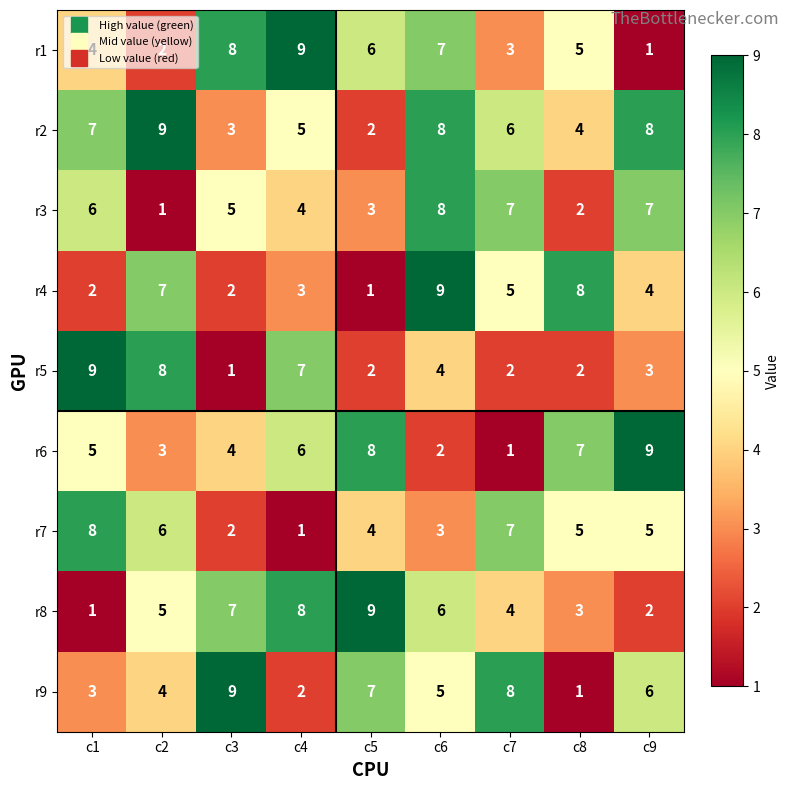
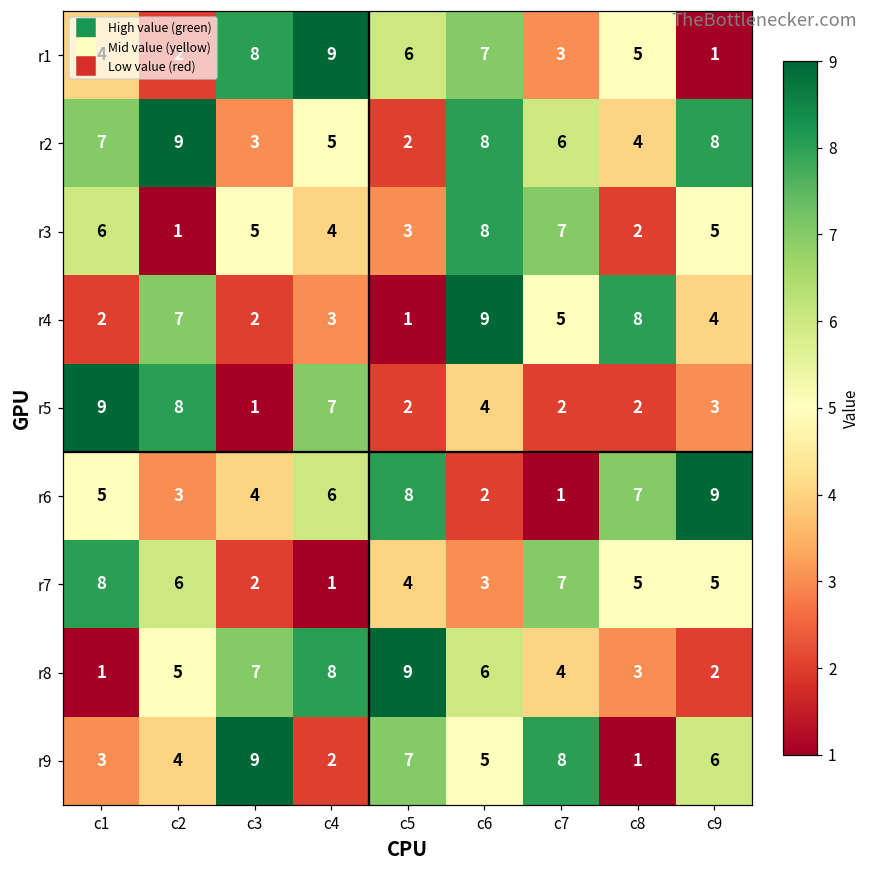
r3, c9: 7 -> 5
